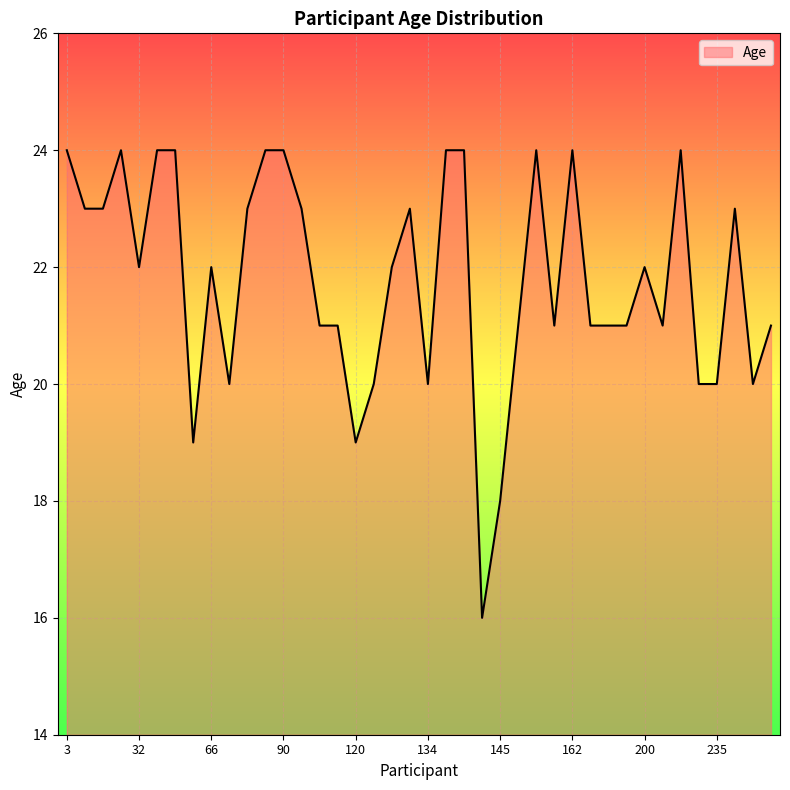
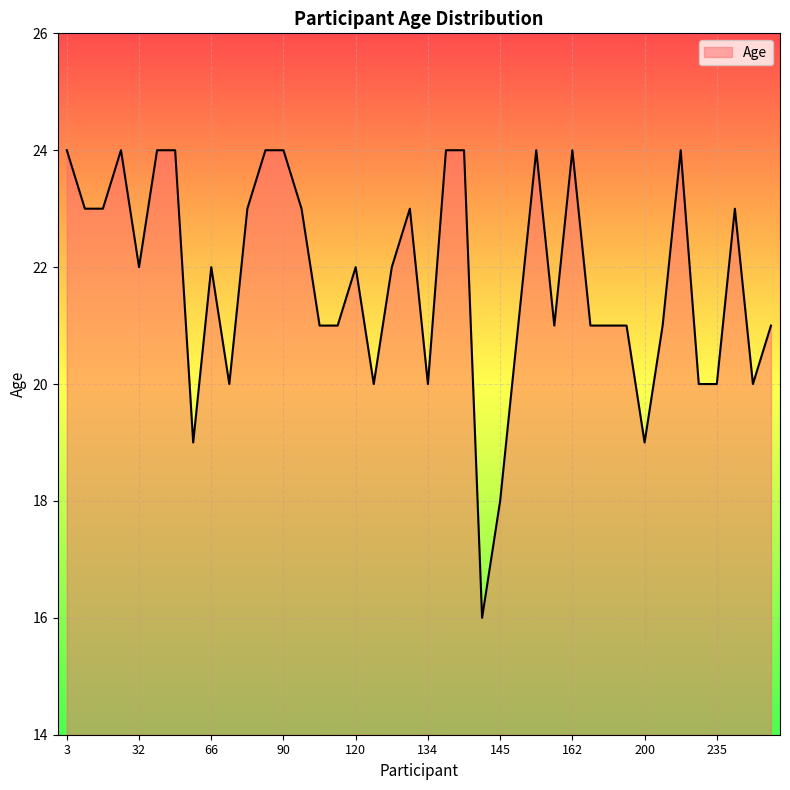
120: 19 -> 22
200: 22 -> 19
